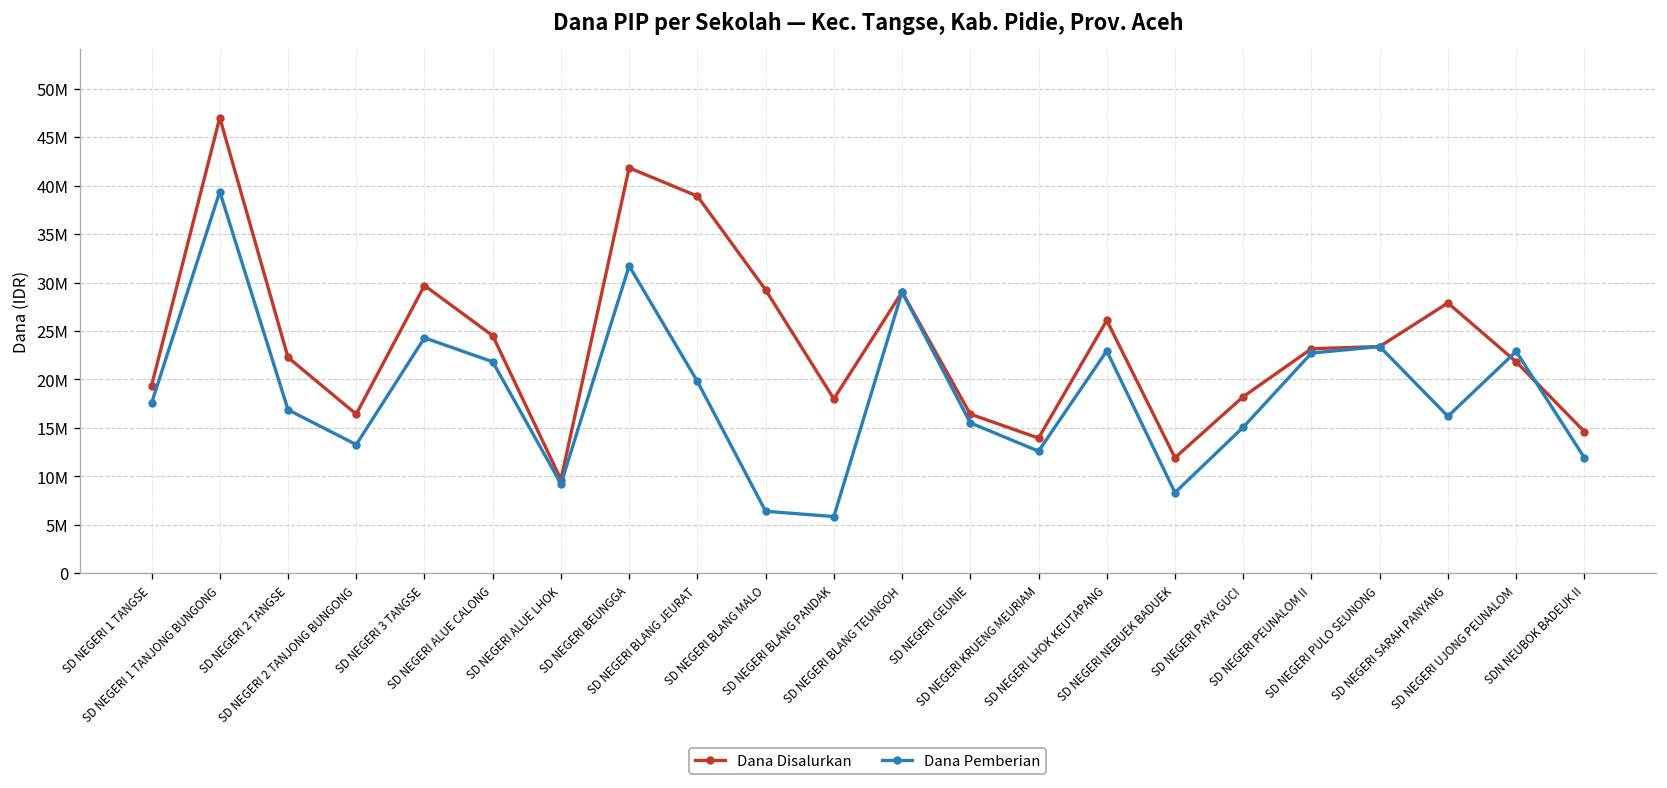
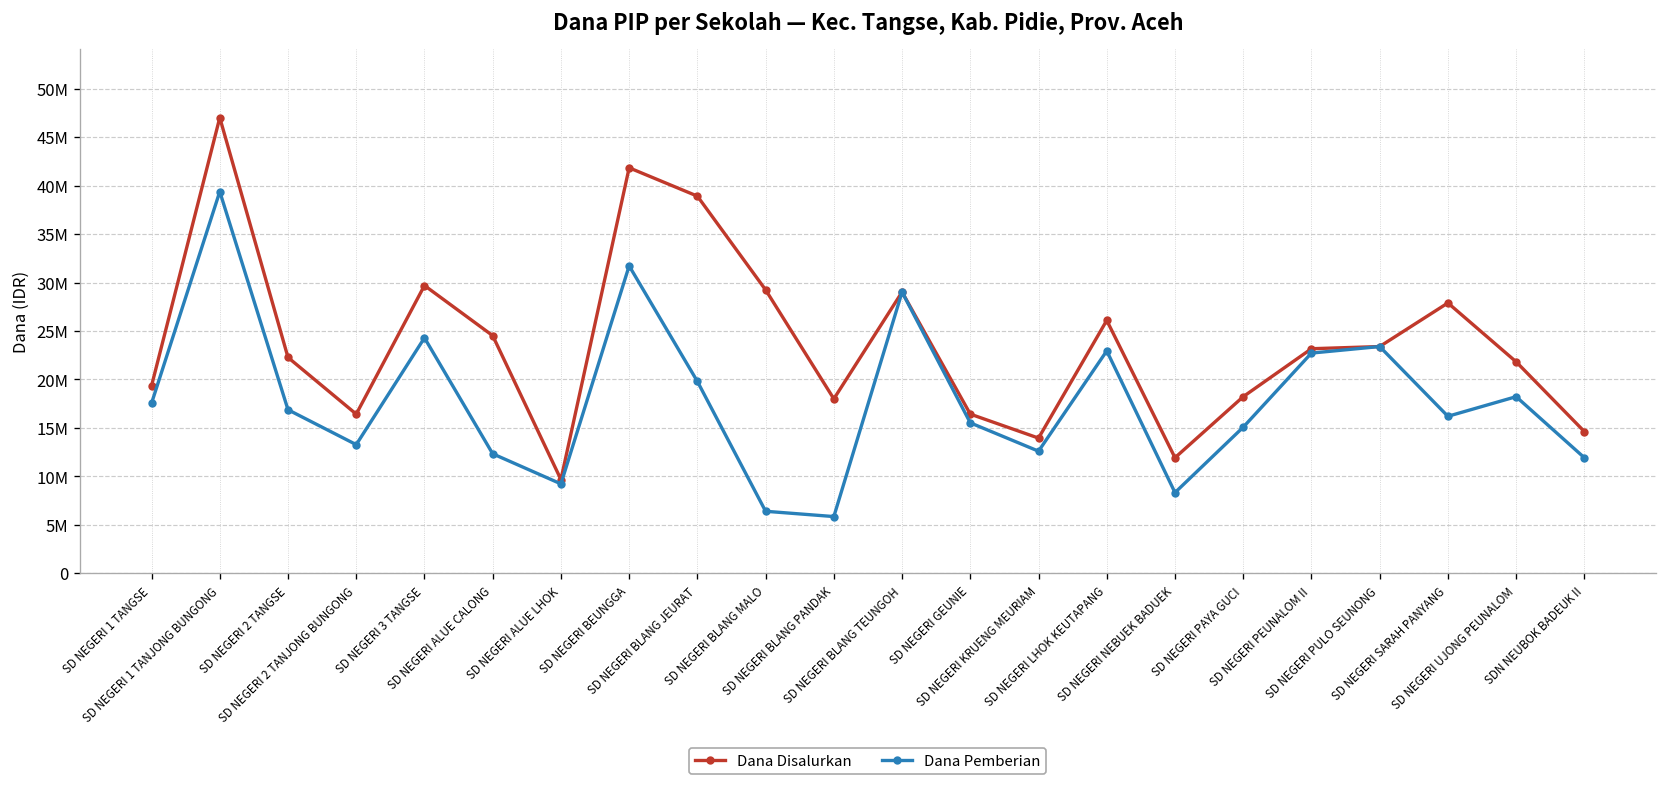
Dana Pemberian, SD NEGERI ALUE CALONG: 22000000 -> 12000000
Dana Pemberian, SD NEGERI UJONG PEUNALOM: 23000000 -> 18000000
